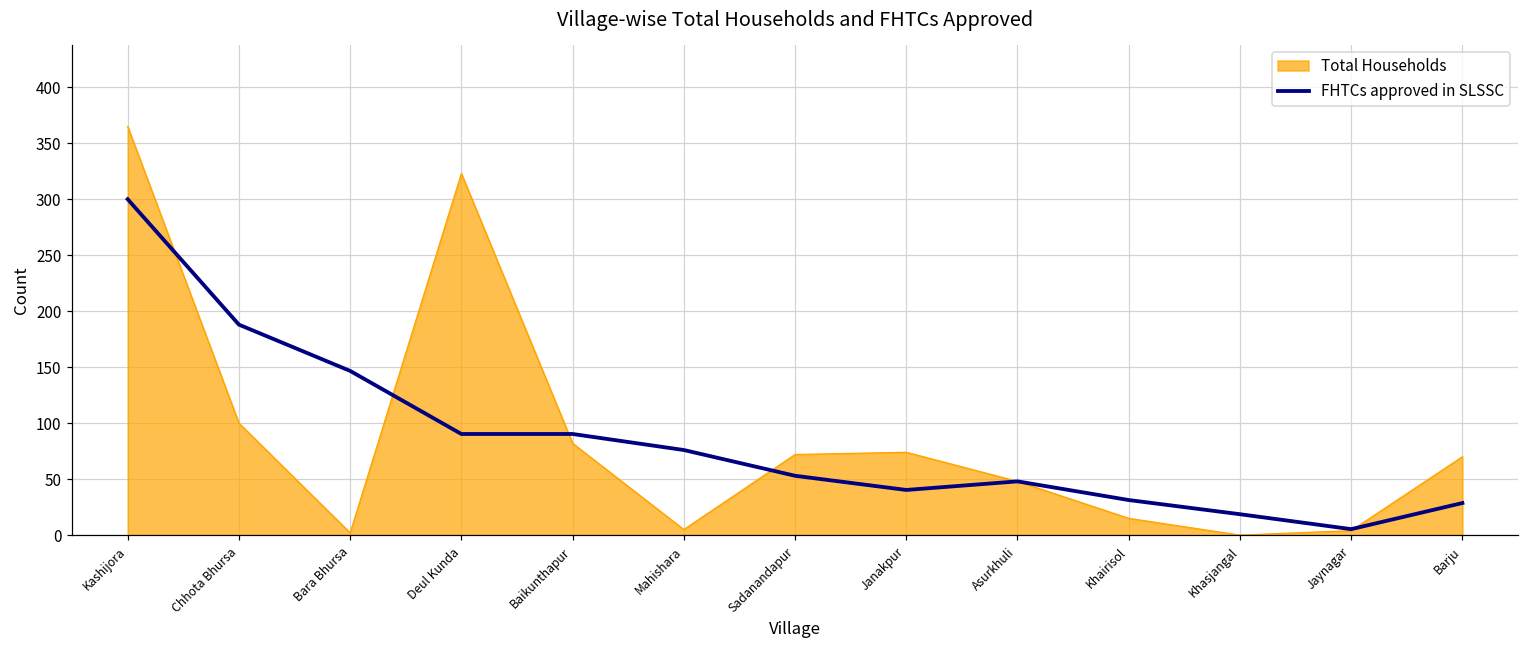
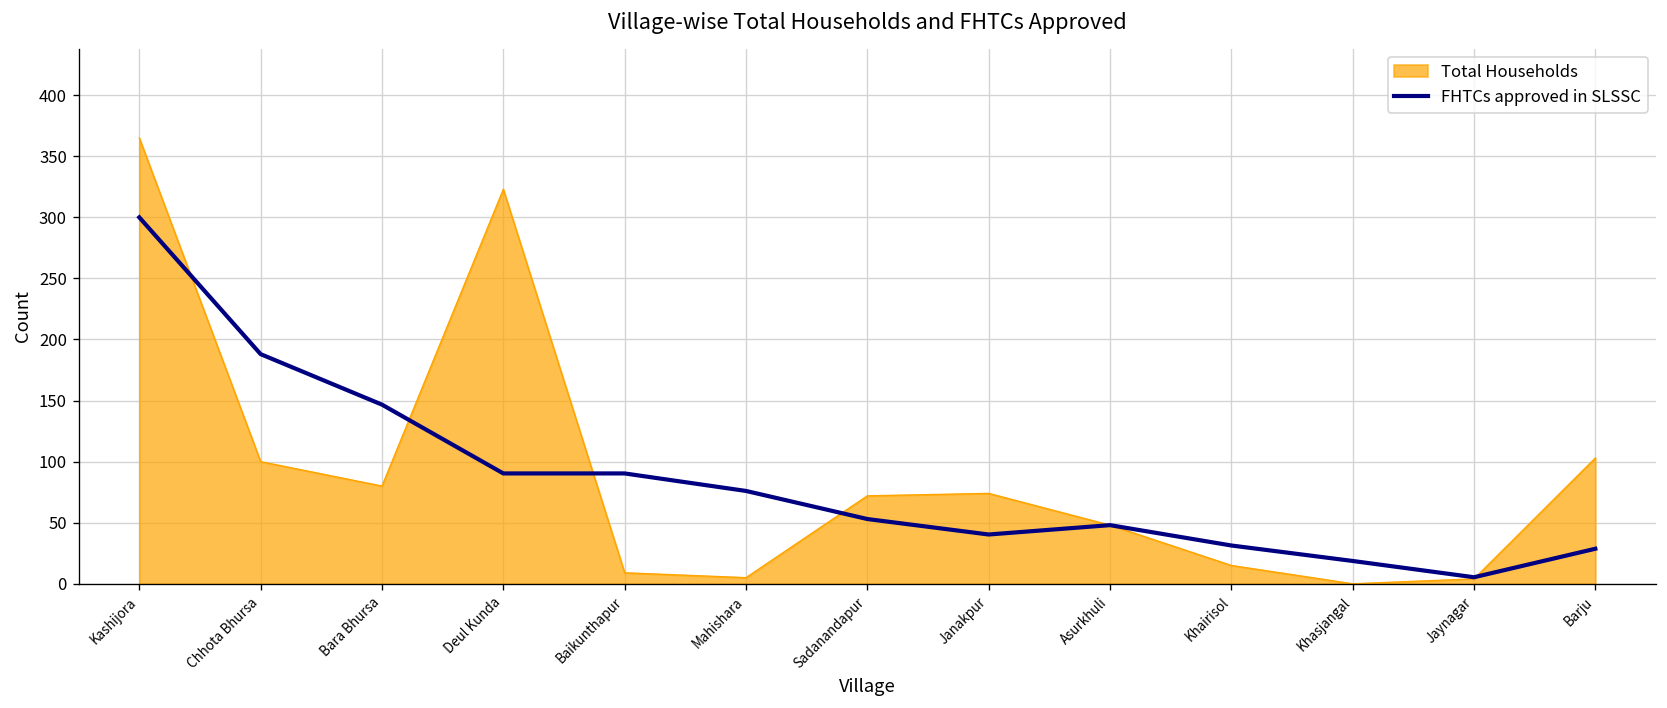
Total Households, Bara Bhursa: 2 -> 80
Total Households, Baikunthapur: 82 -> 9
Total Households, Barju: 70 -> 103
